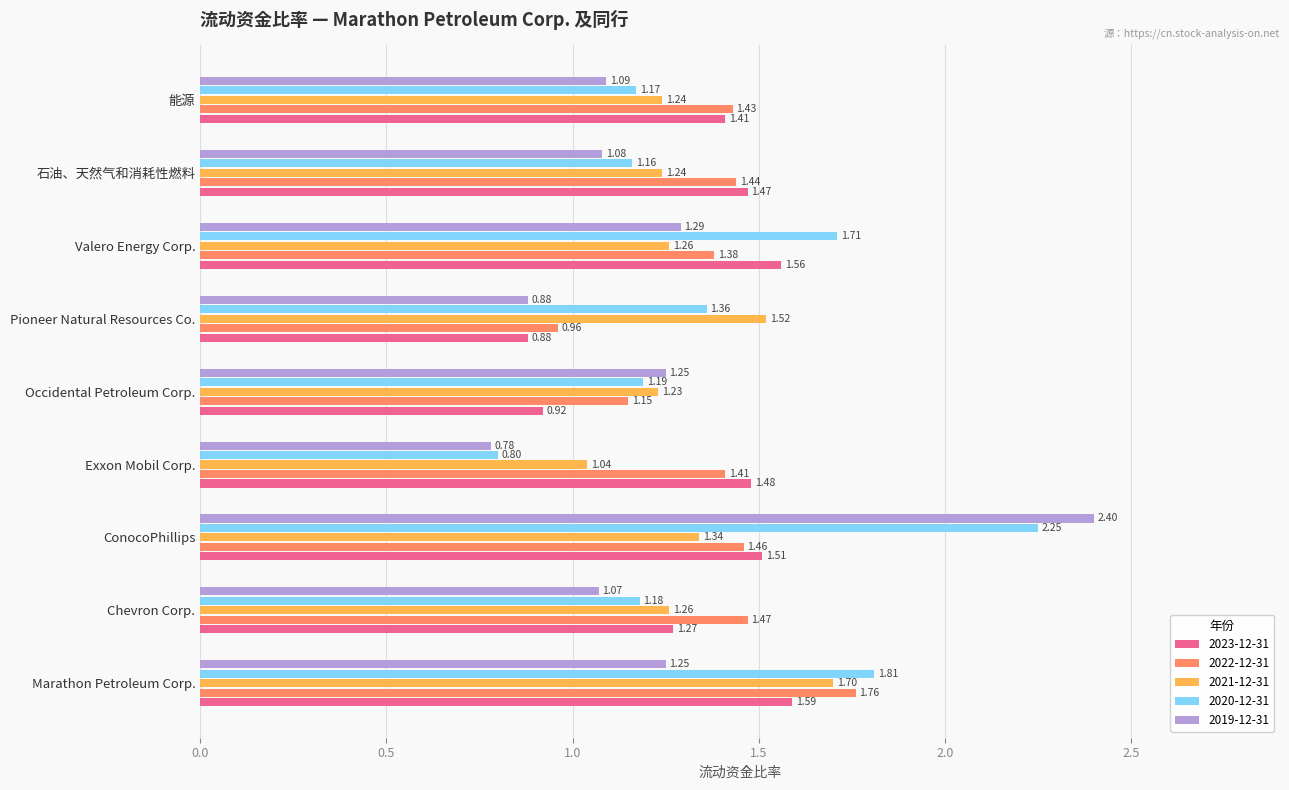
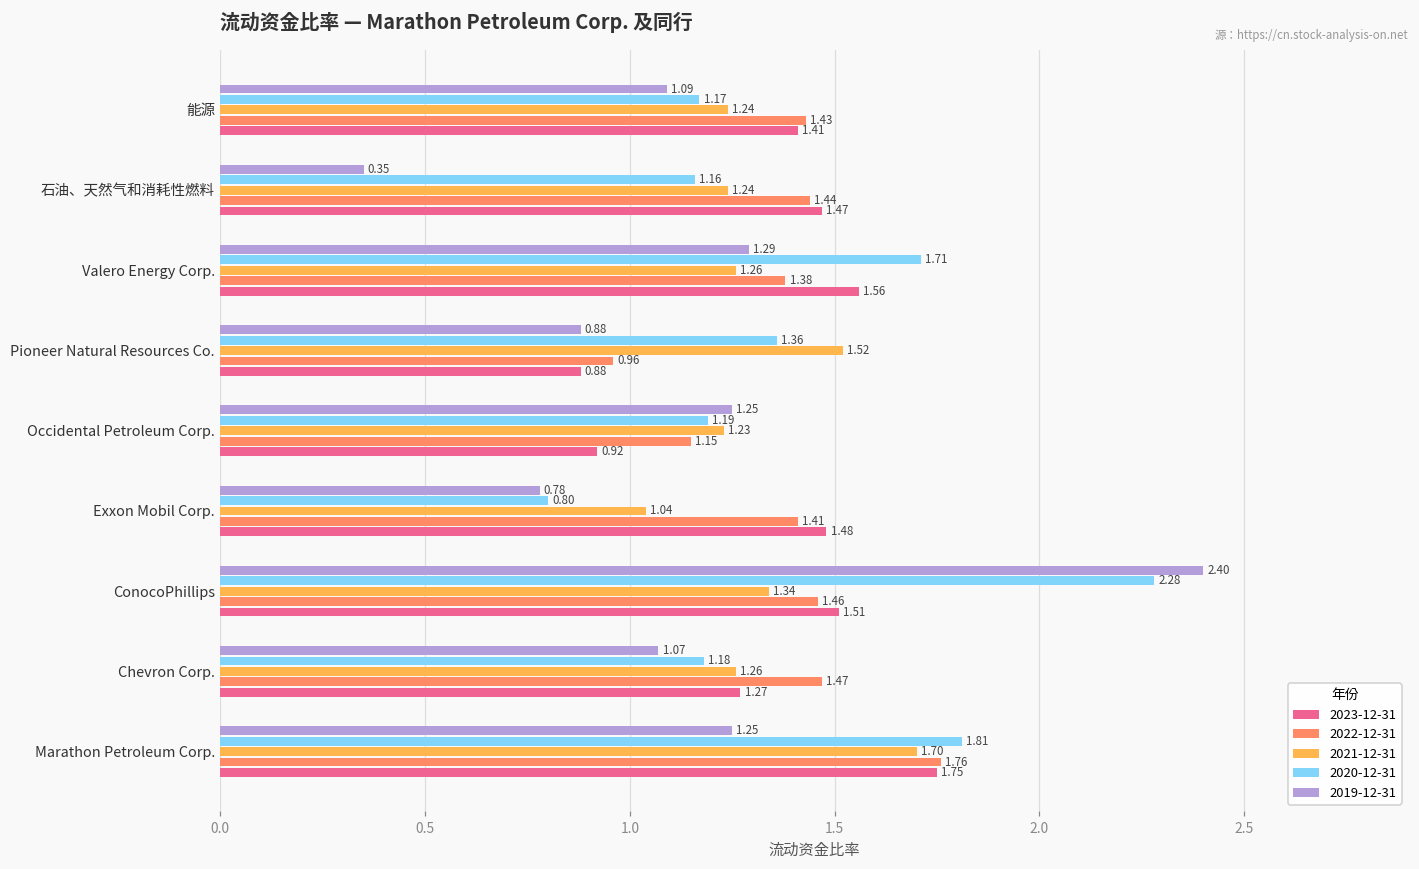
2019-12-31, 石油、天然气和消耗性燃料: 1.08 -> 0.35
2020-12-31, ConocoPhillips: 2.25 -> 2.28
2023-12-31, Marathon Petroleum Corp.: 1.59 -> 1.75
